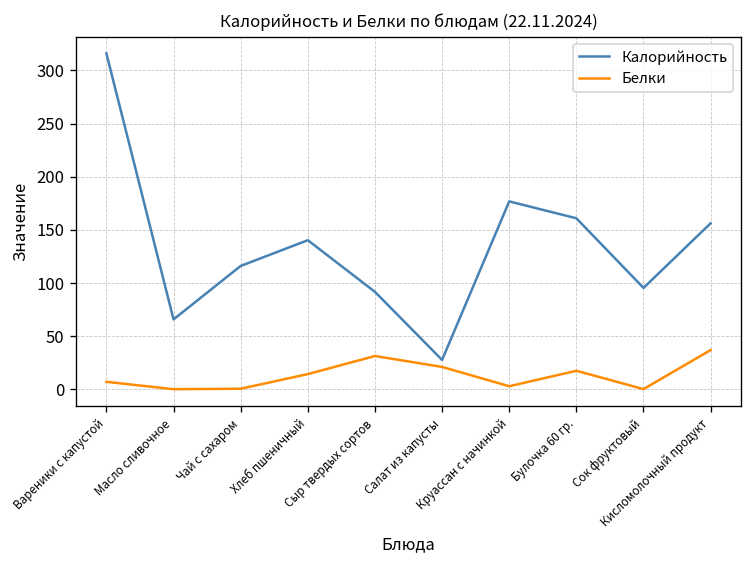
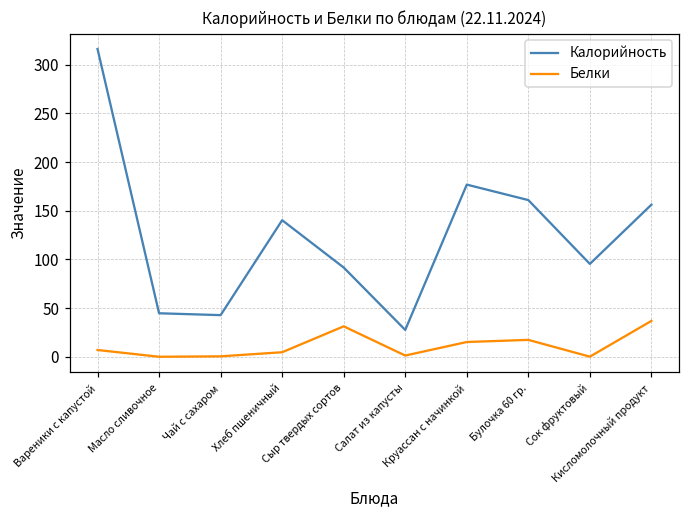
Калорийность, Масло сливочное: 70 -> 40
Калорийность, Чай с сахаром: 120 -> 40
Белки, Хлеб пшеничный: 10 -> 0
Белки, Салат из капусты: 20 -> 0
Белки, Круассан с начинкой: 0 -> 20
